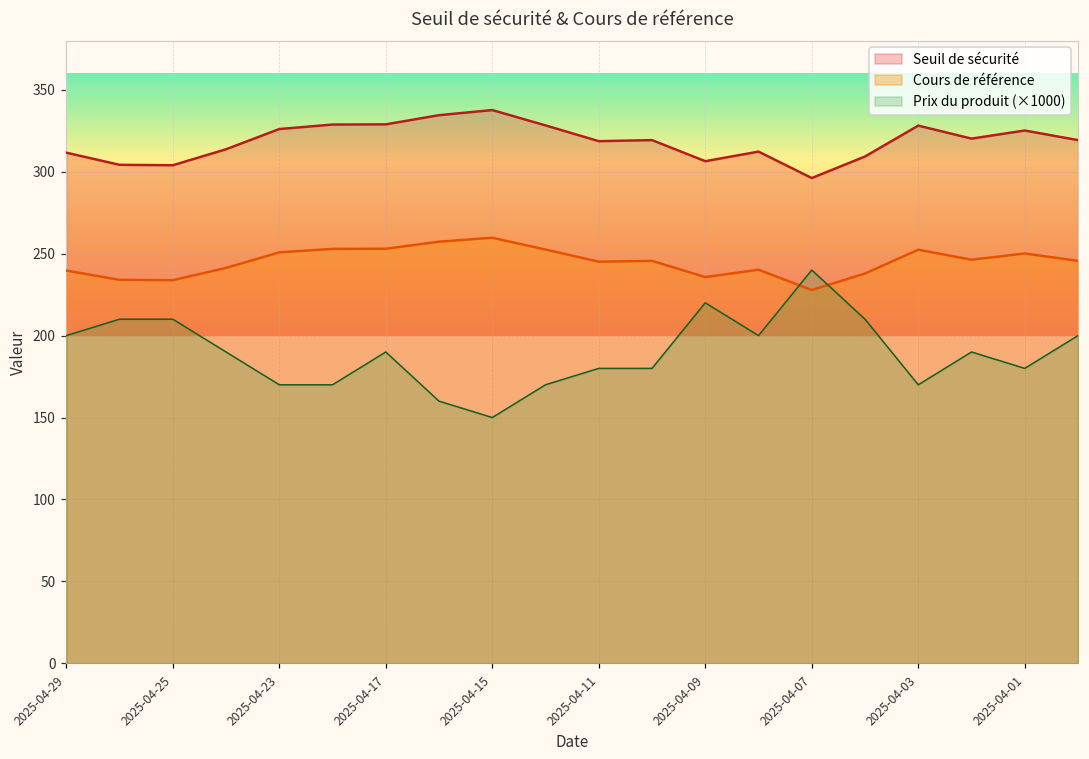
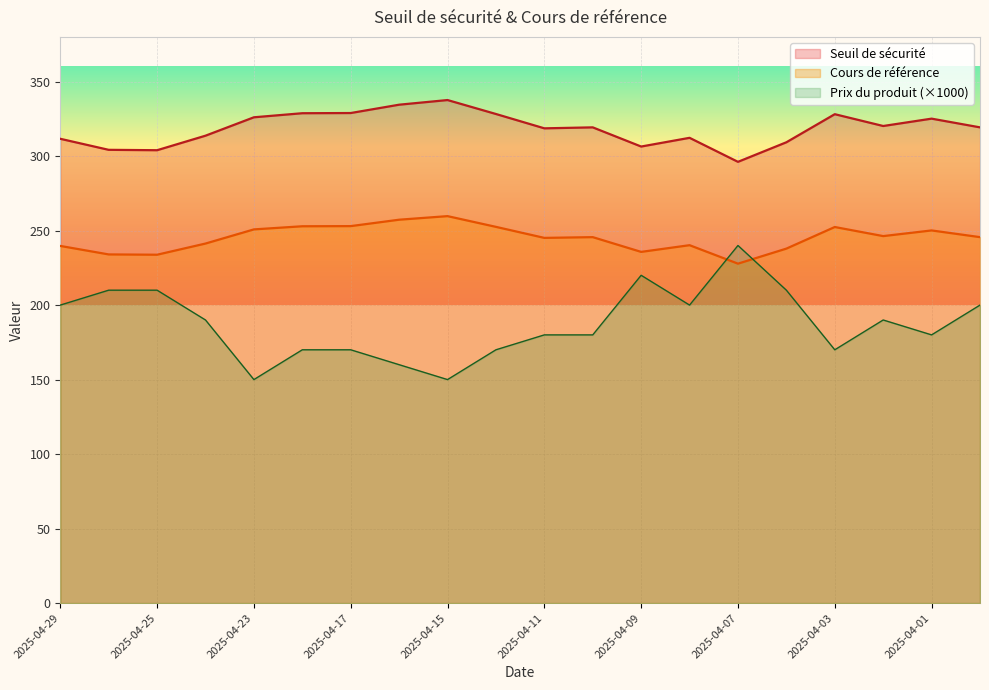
Prix du produit (×1000), 2025-04-23: 170 -> 150
Prix du produit (×1000), 2025-04-17: 190 -> 170
